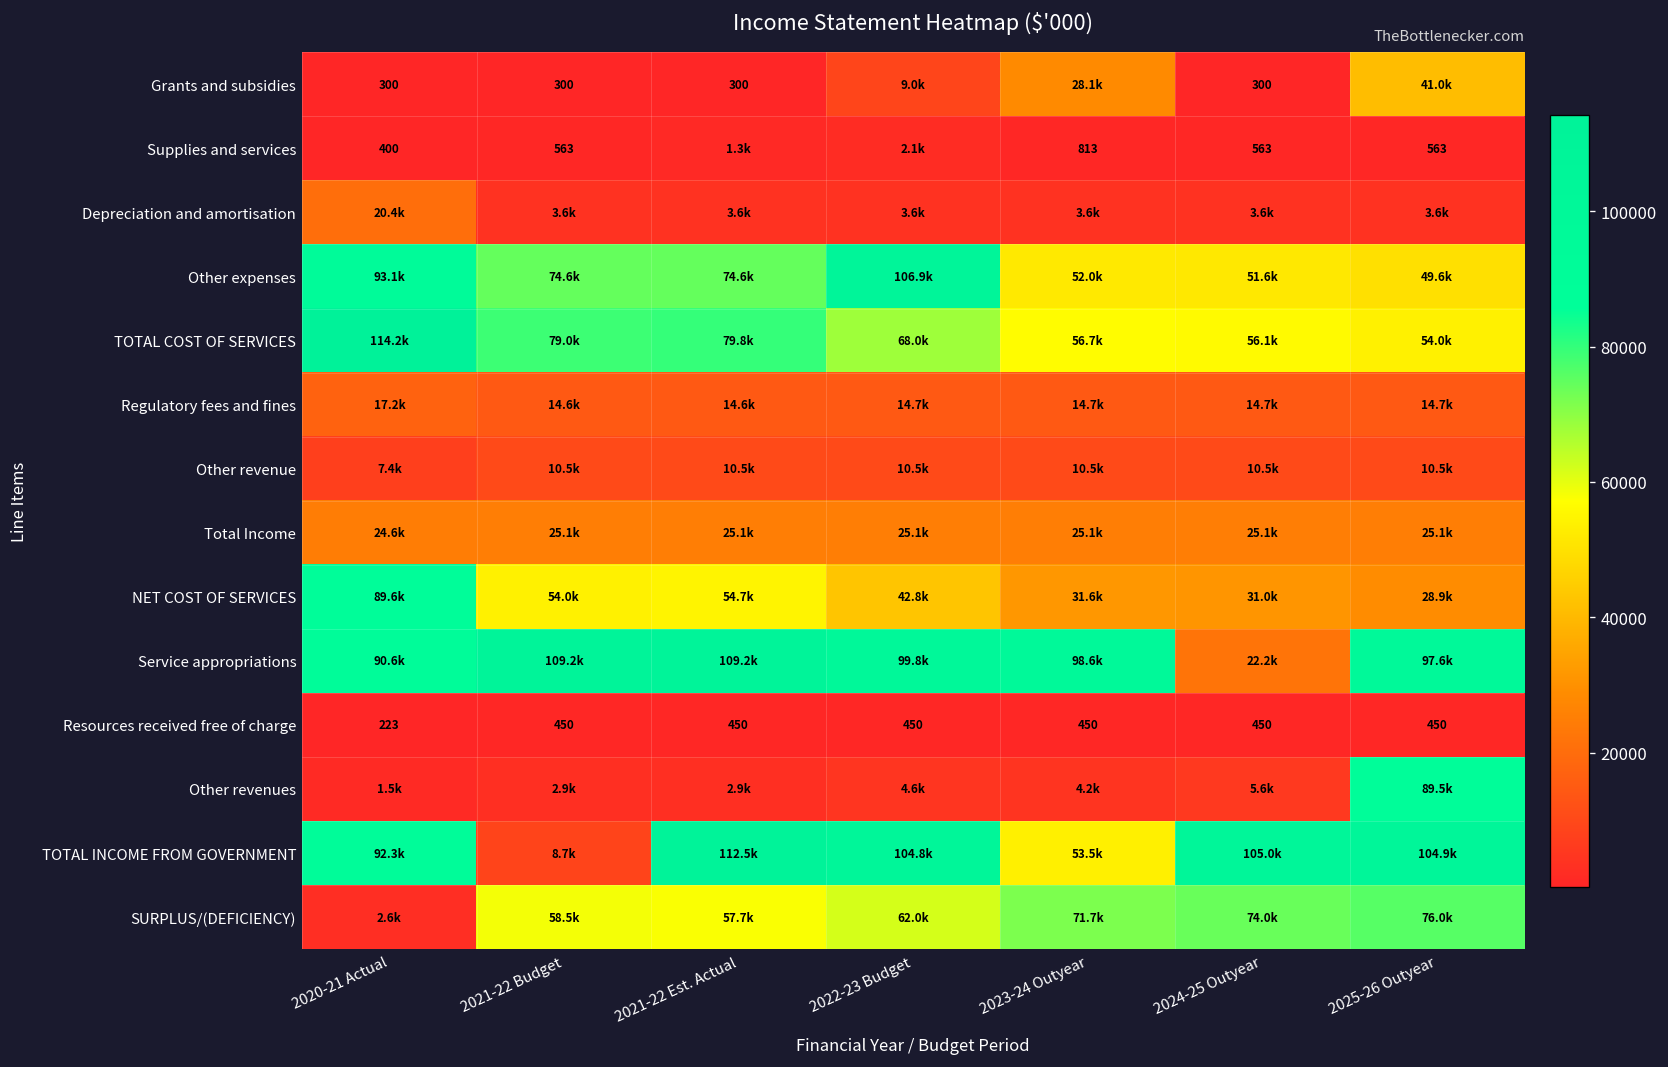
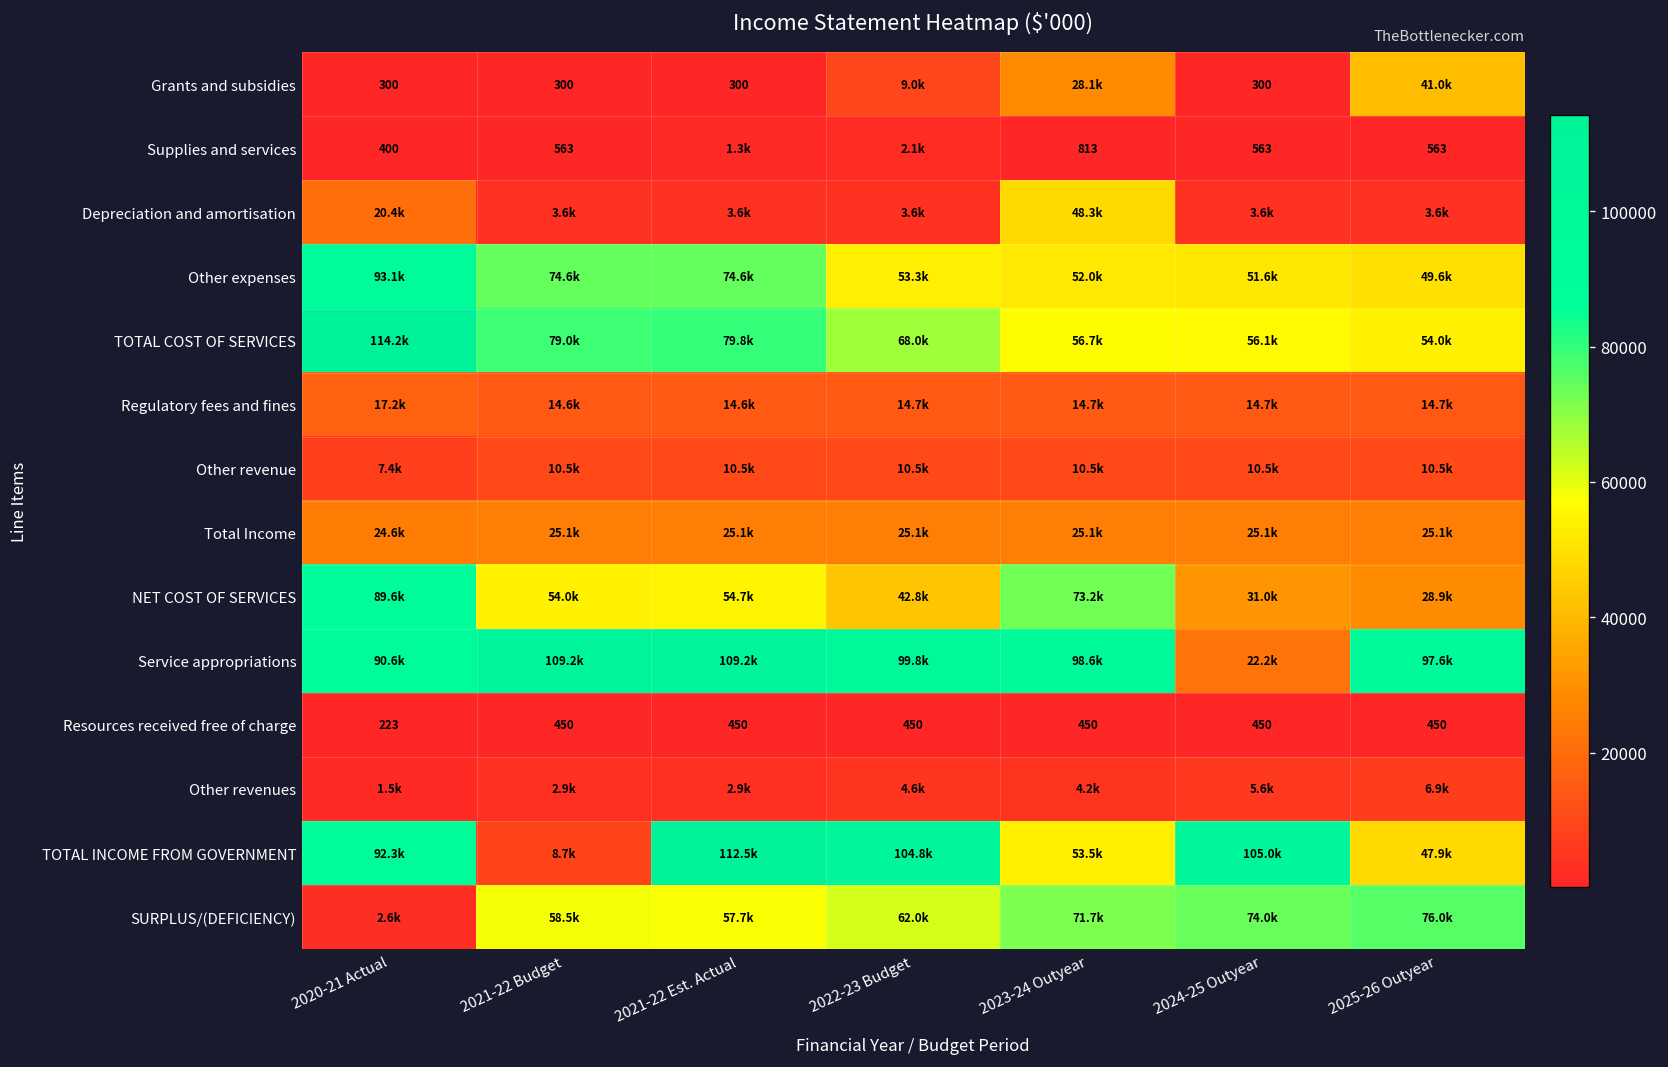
Depreciation and amortisation, 2023-24 Outyear: 3.6k -> 48.3k
Other expenses, 2022-23 Budget: 106.9k -> 53.3k
NET COST OF SERVICES, 2023-24 Outyear: 31.6k -> 73.2k
Other revenues, 2025-26 Outyear: 89.5k -> 6.9k
TOTAL INCOME FROM GOVERNMENT, 2025-26 Outyear: 104.9k -> 47.9k
